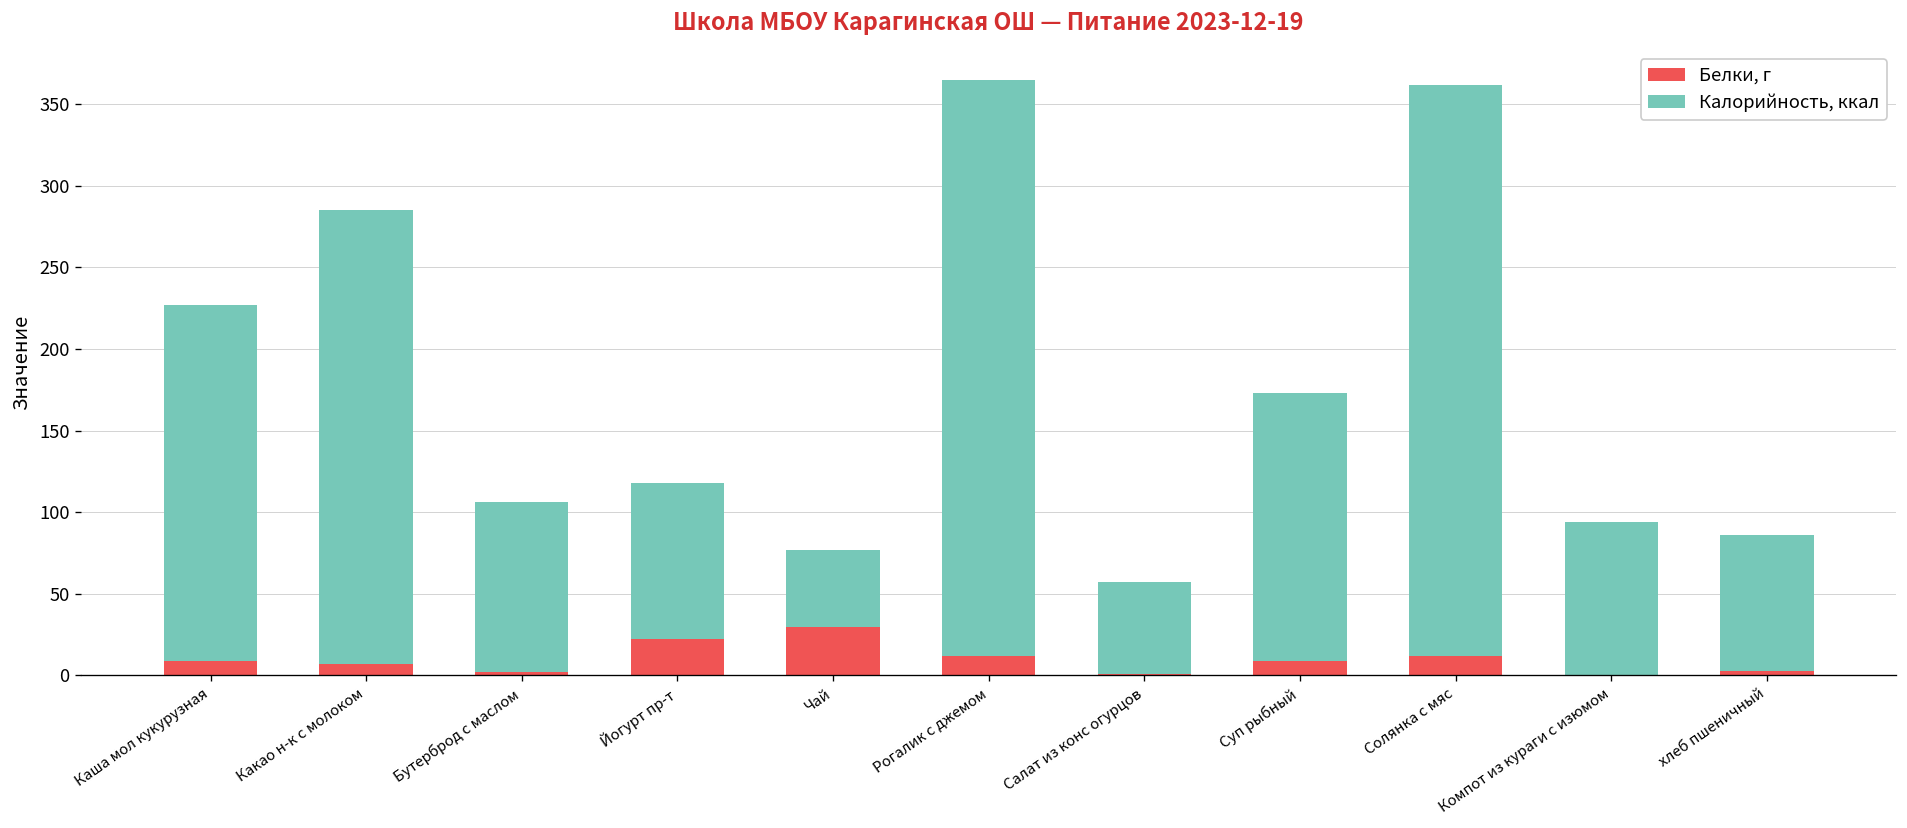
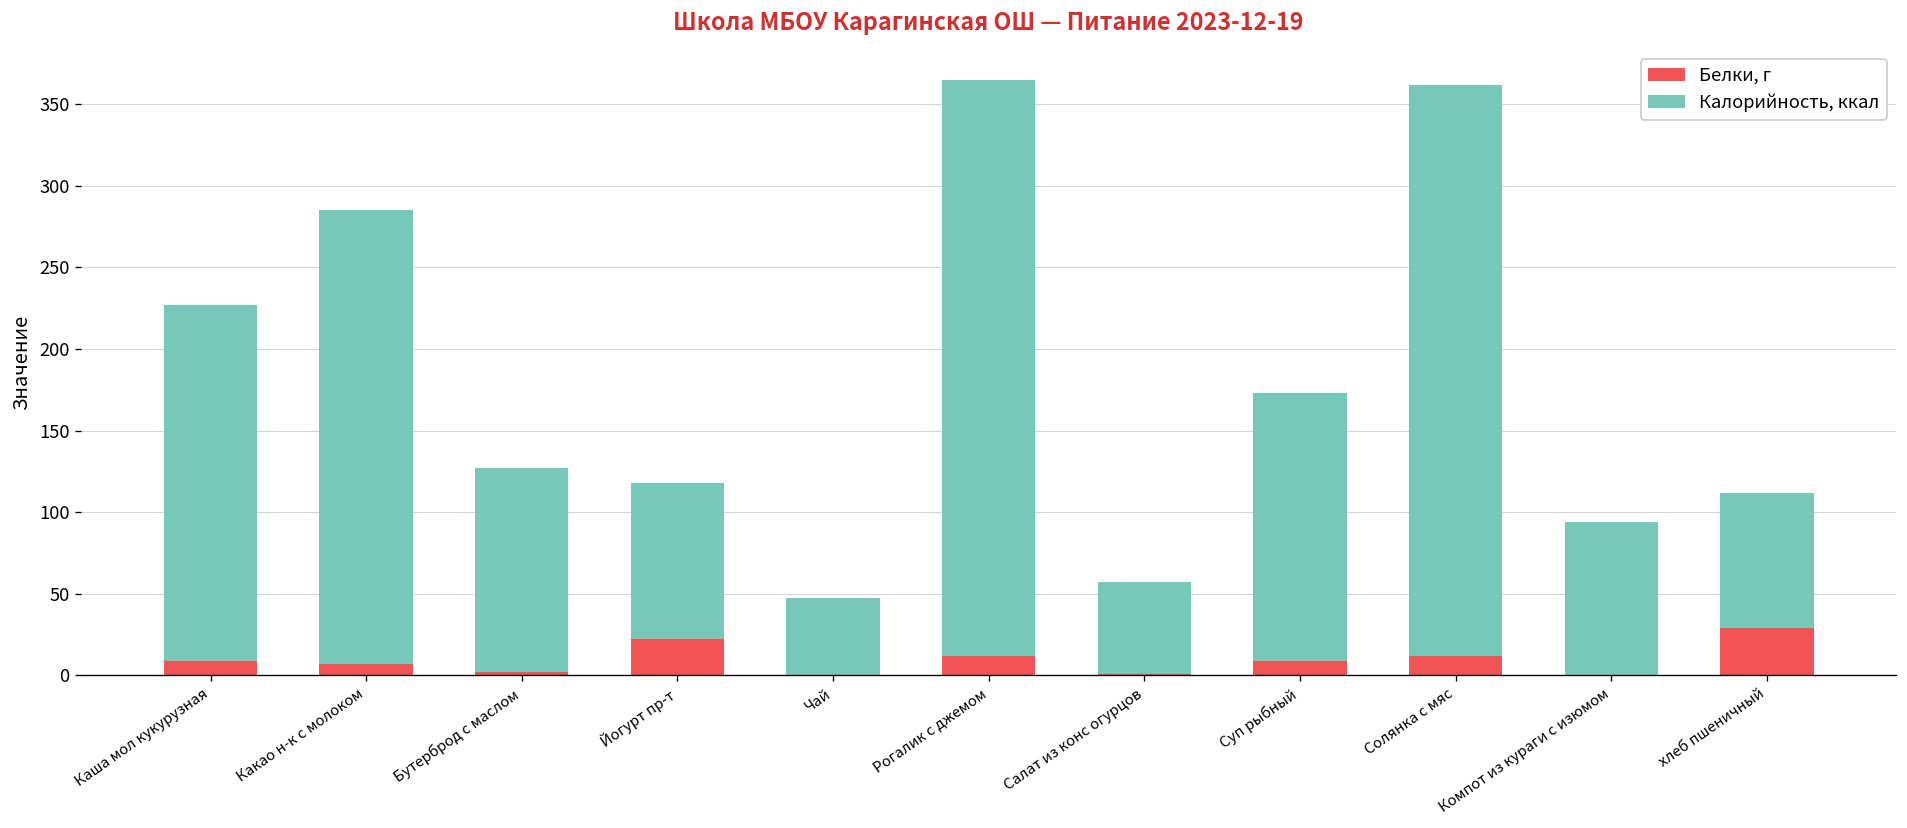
Калорийность, ккал, Бутерброд с маслом: 104 -> 125
Белки, г, Чай: 30 -> 0
Белки, г, хлеб пшеничный: 3 -> 29
